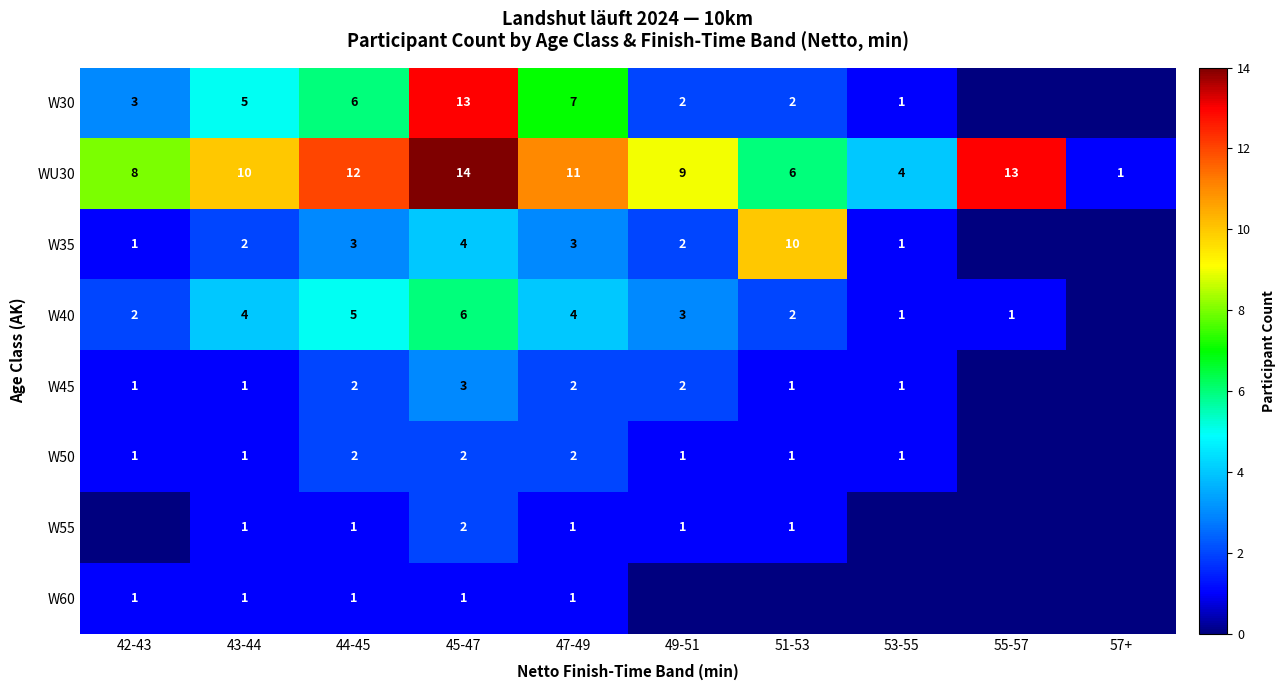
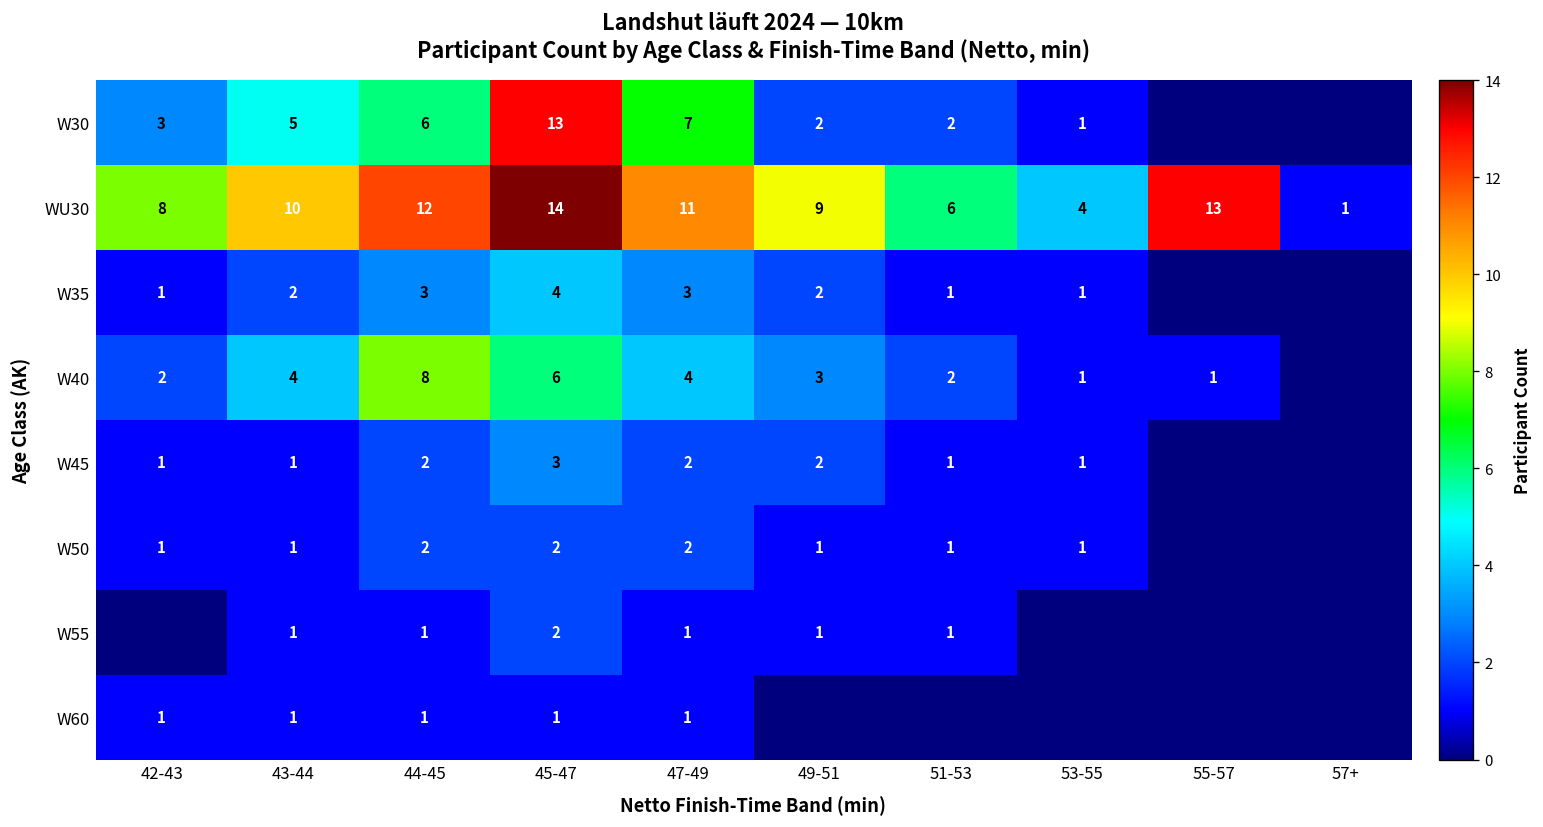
W35, 51-53: 10 -> 1
W40, 44-45: 5 -> 8
